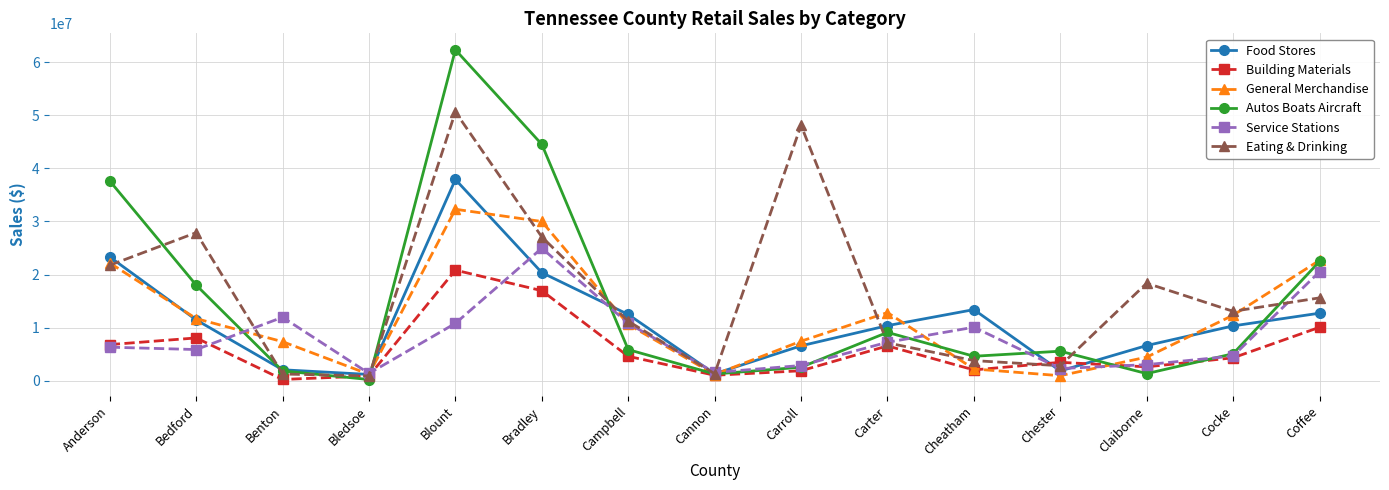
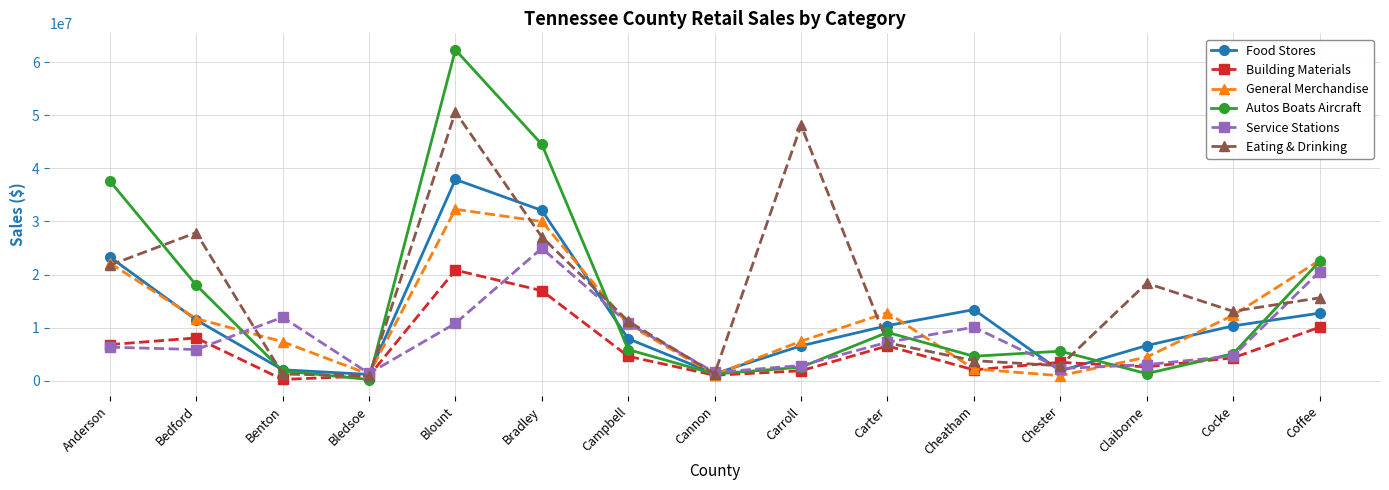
Food Stores, Bradley: 20000000 -> 32000000
Food Stores, Campbell: 12000000 -> 8000000
